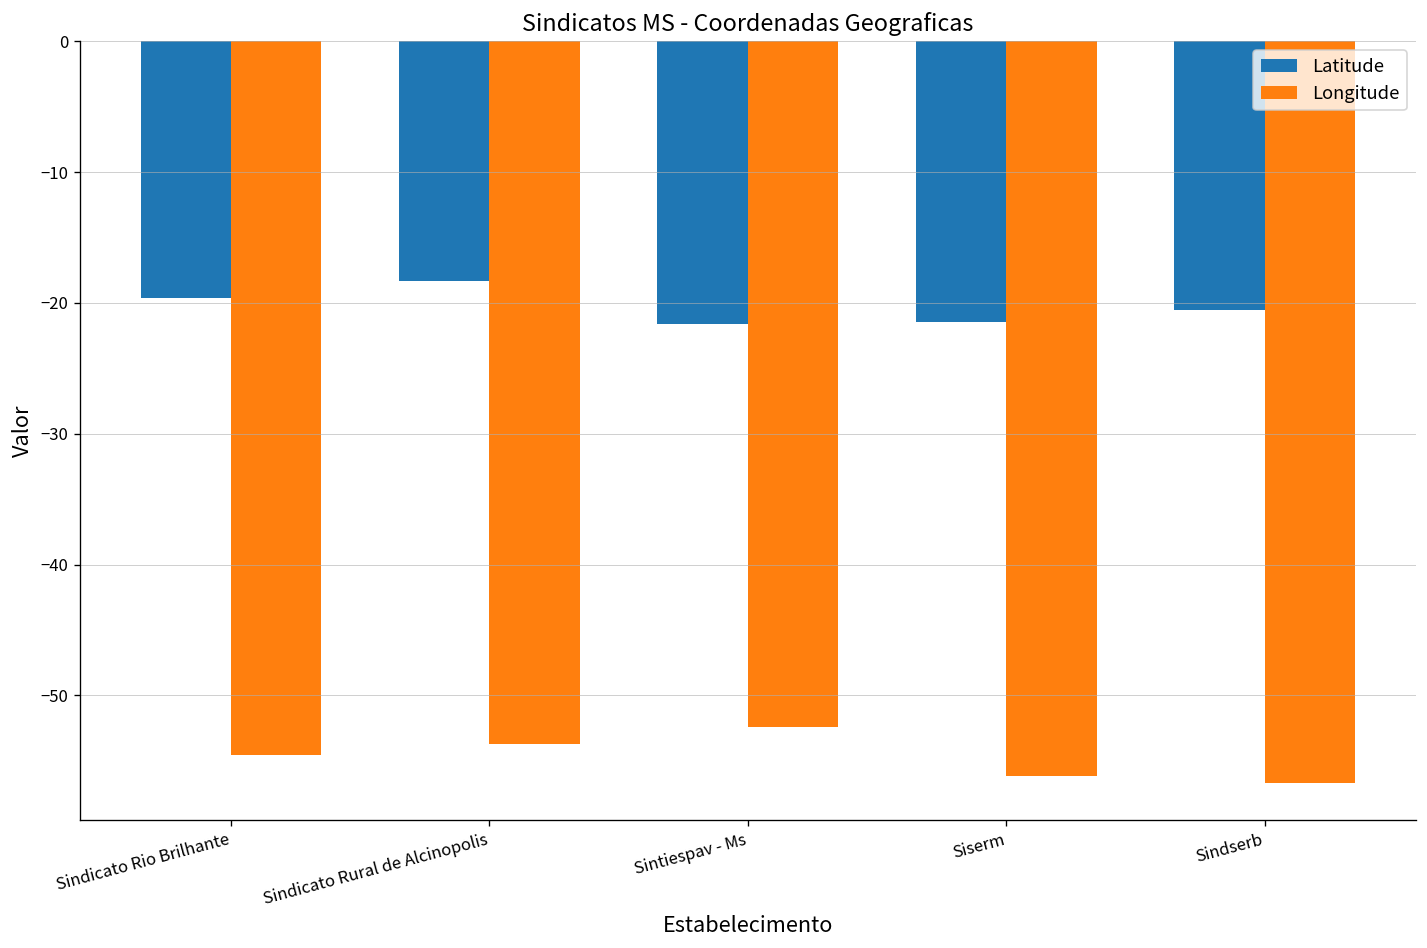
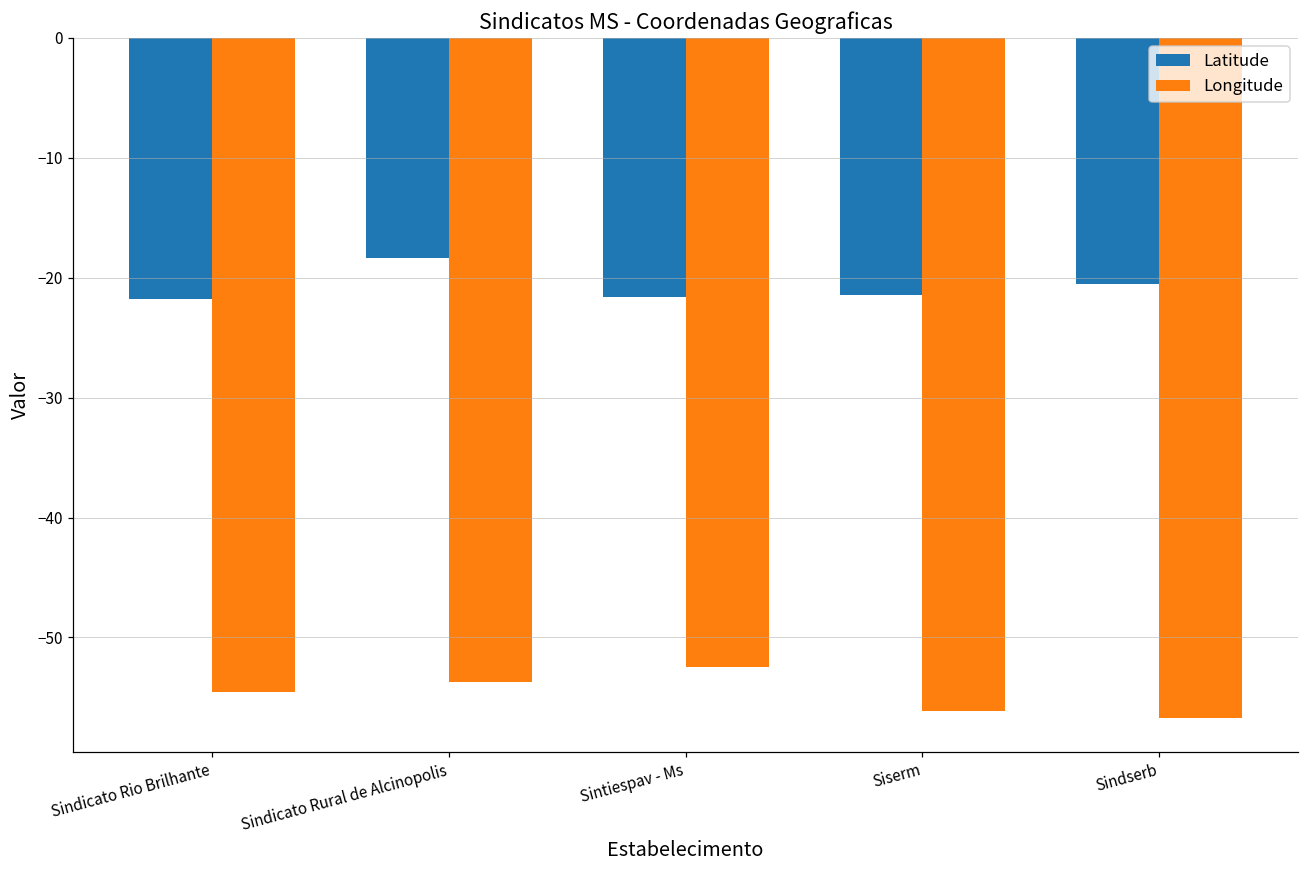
Latitude, Sindicato Rio Brilhante: -19.6 -> -21.8
